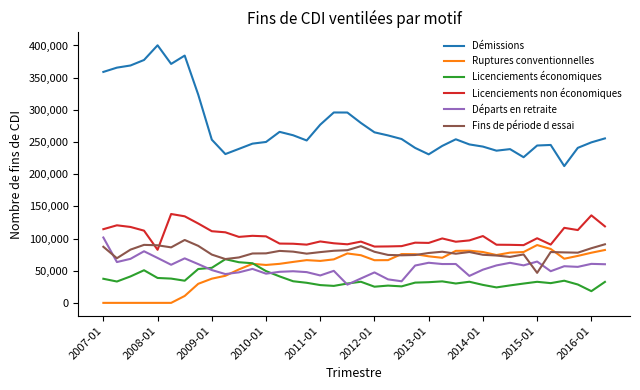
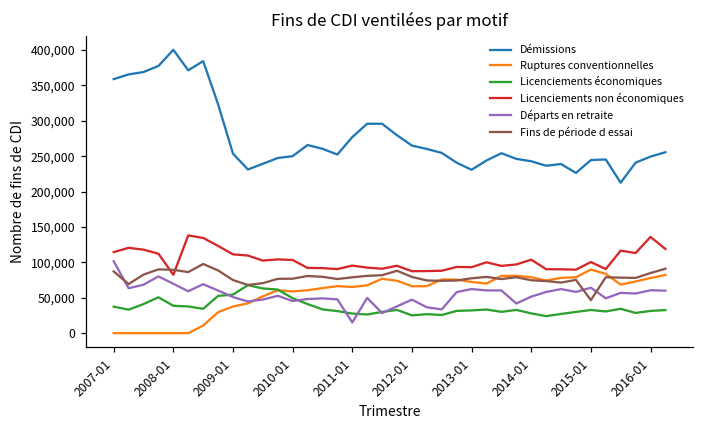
Départs en retraite, 2011-01: 40,000 -> 20,000
Licenciements économiques, 2016-01: 20,000 -> 30,000
